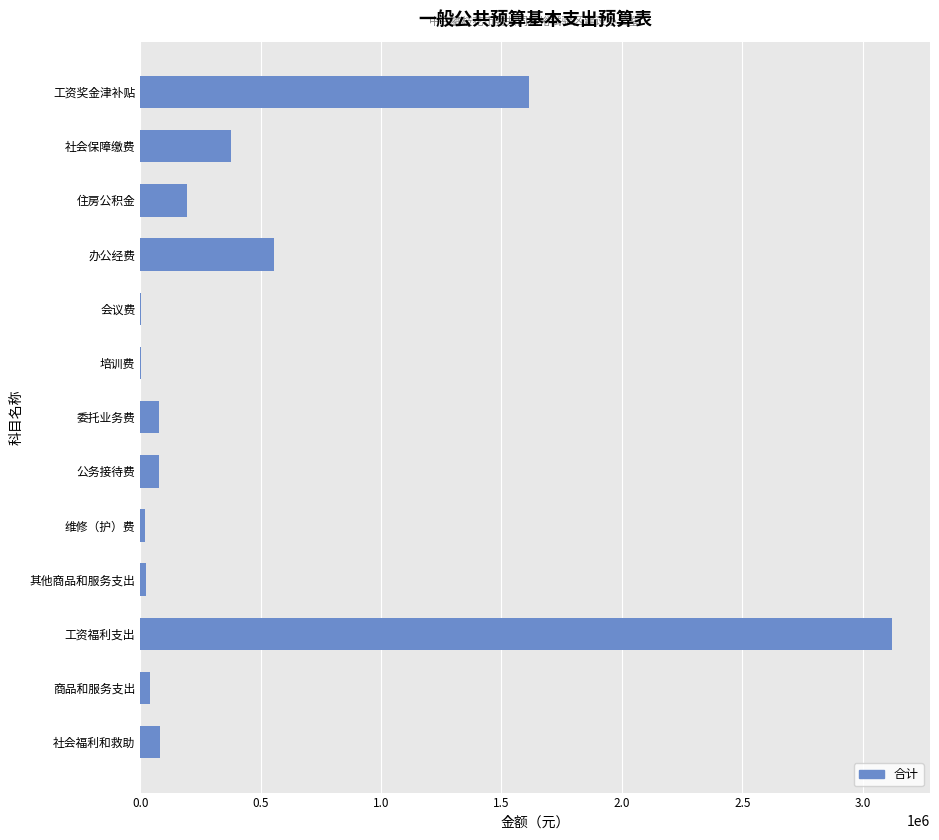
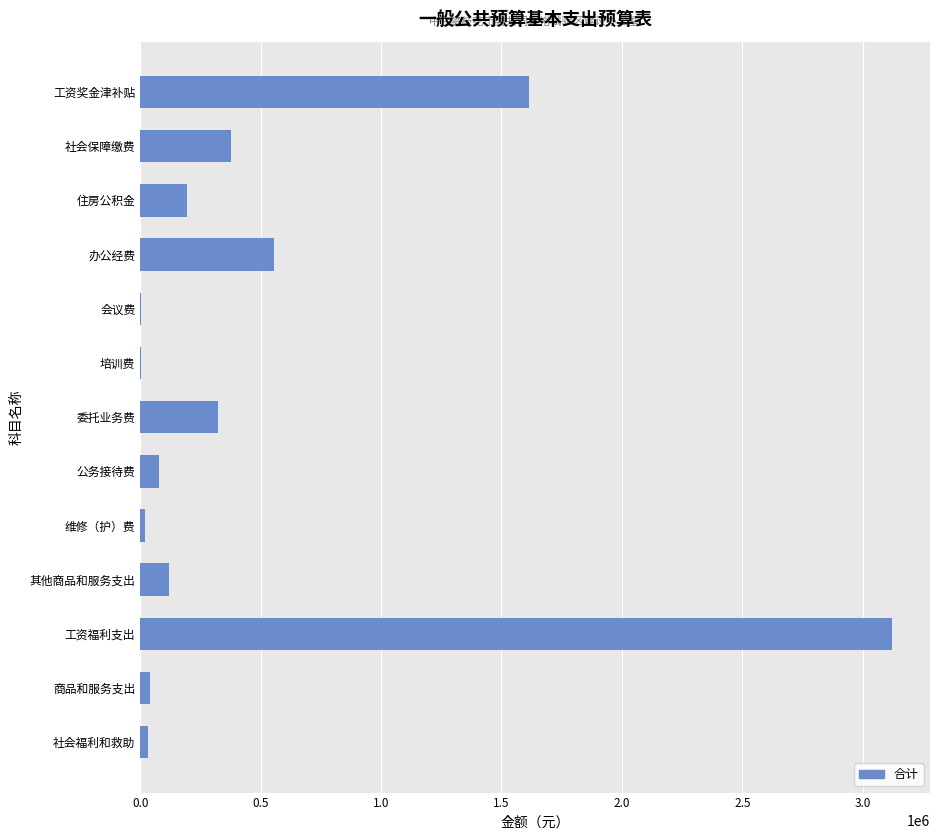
委托业务费: 80000 -> 320000
其他商品和服务支出: 30000 -> 120000
社会福利和救助: 80000 -> 30000
